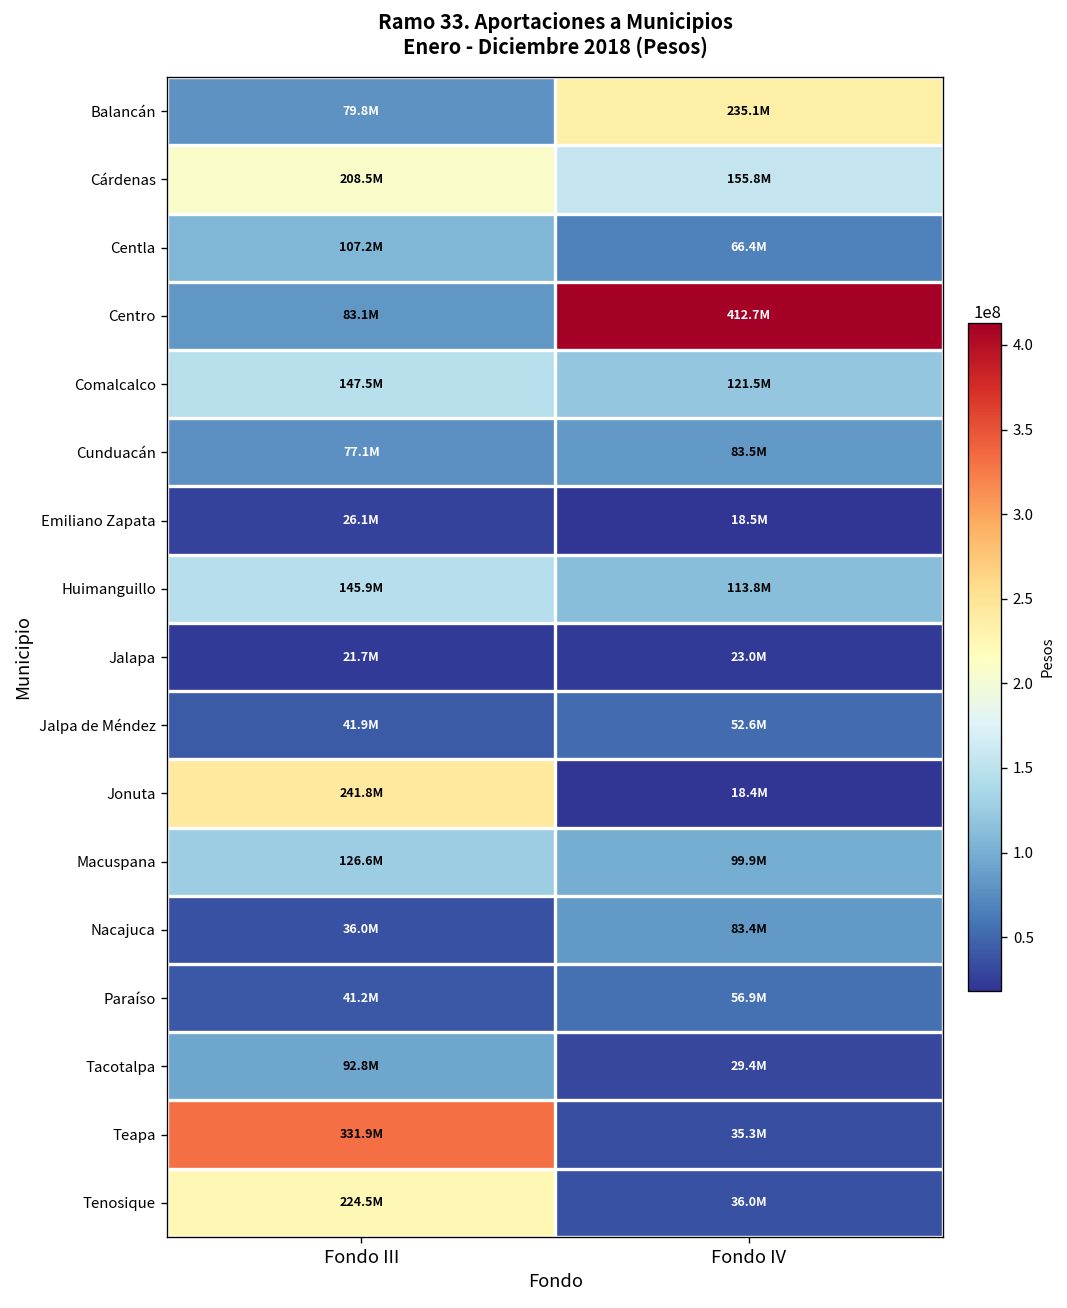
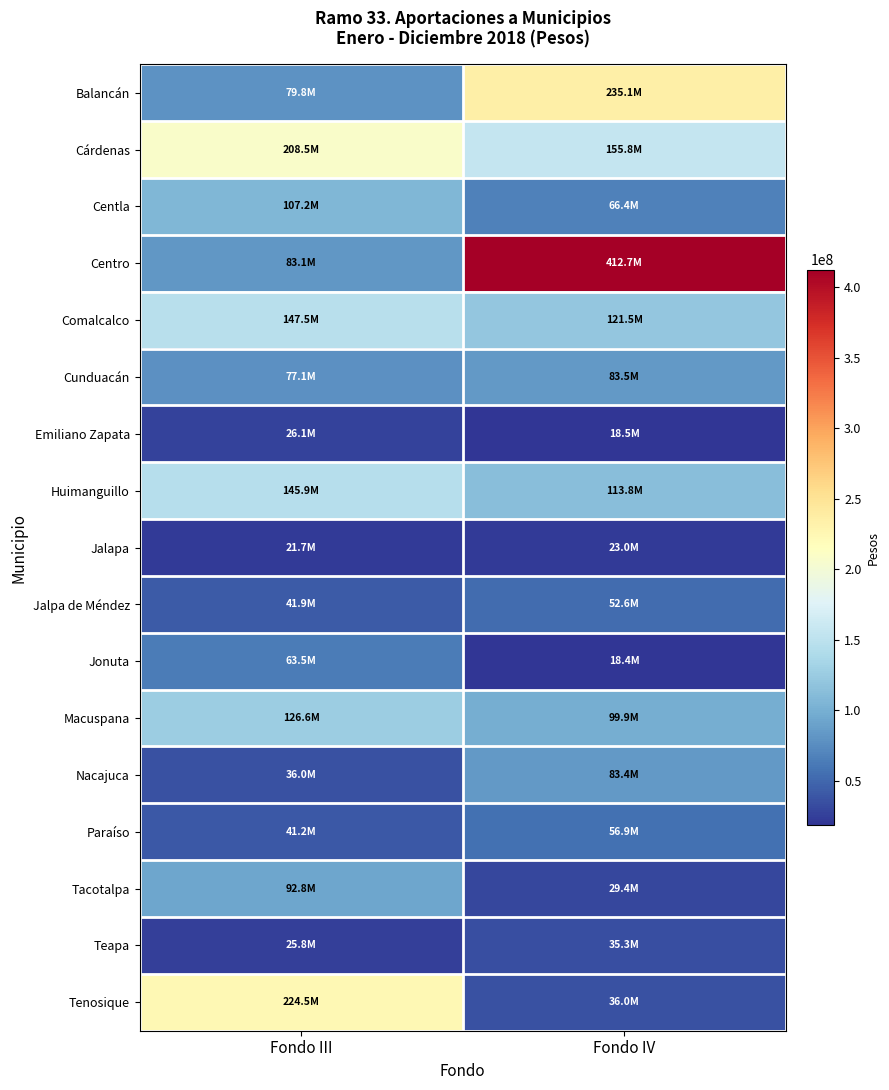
Jonuta, Fondo III: 241.8M -> 63.5M
Teapa, Fondo III: 331.9M -> 25.8M
